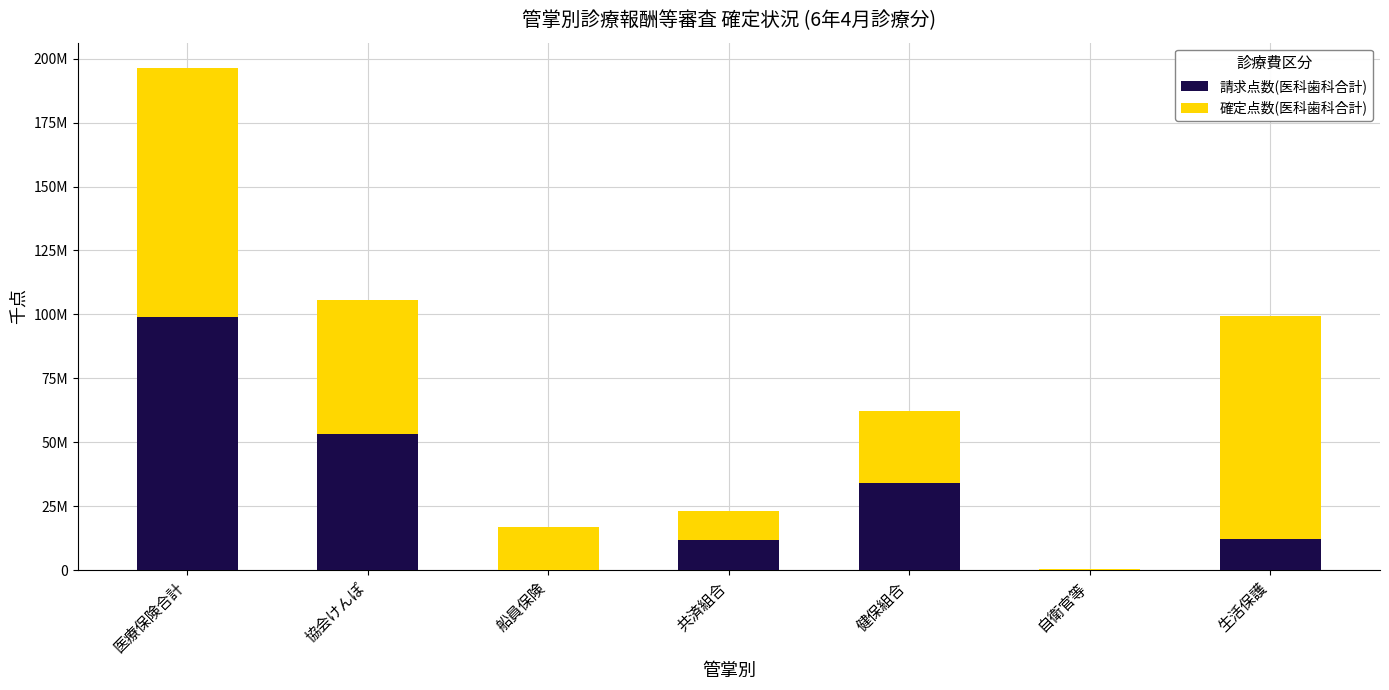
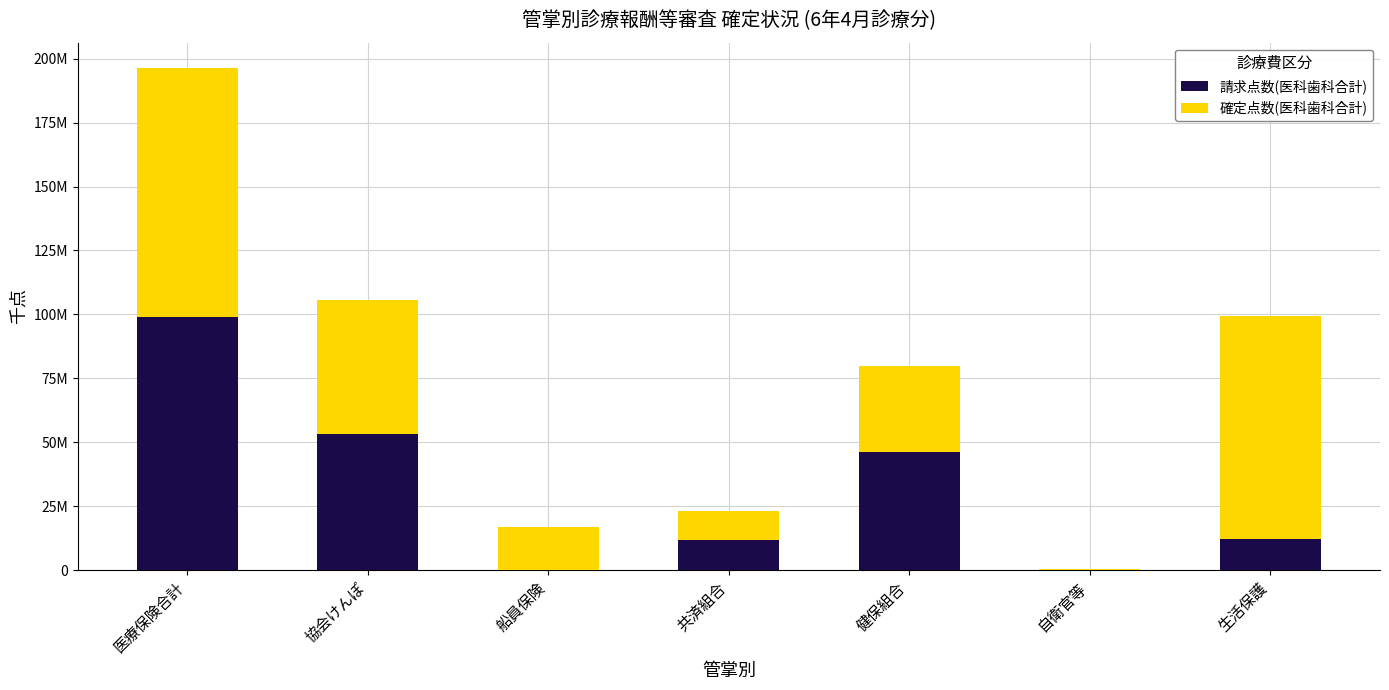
請求点数(医科歯科合計), 健保組合: 34000000 -> 46000000
確定点数(医科歯科合計), 健保組合: 28000000 -> 34000000
